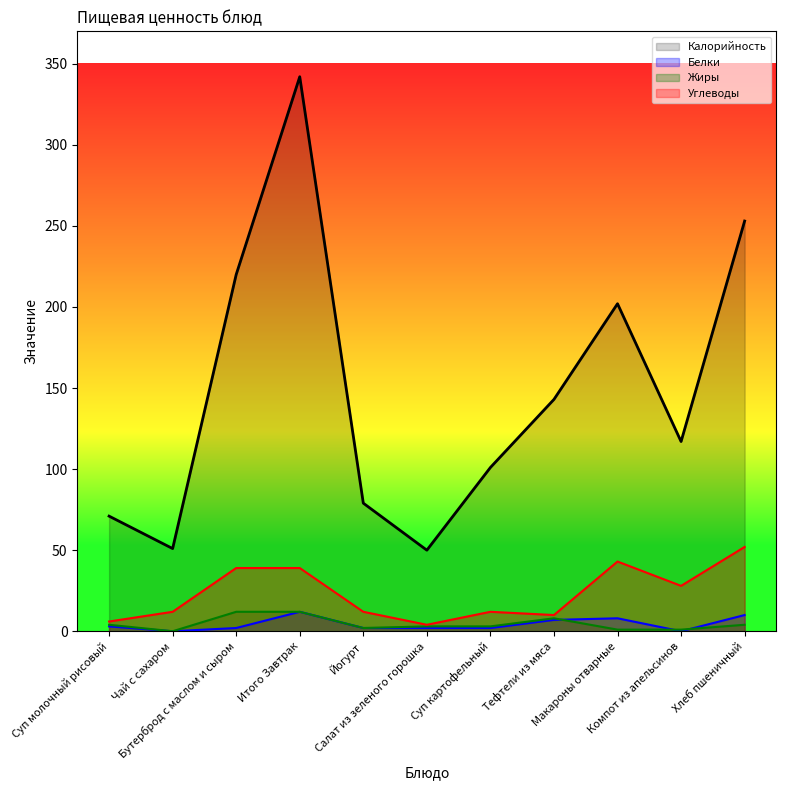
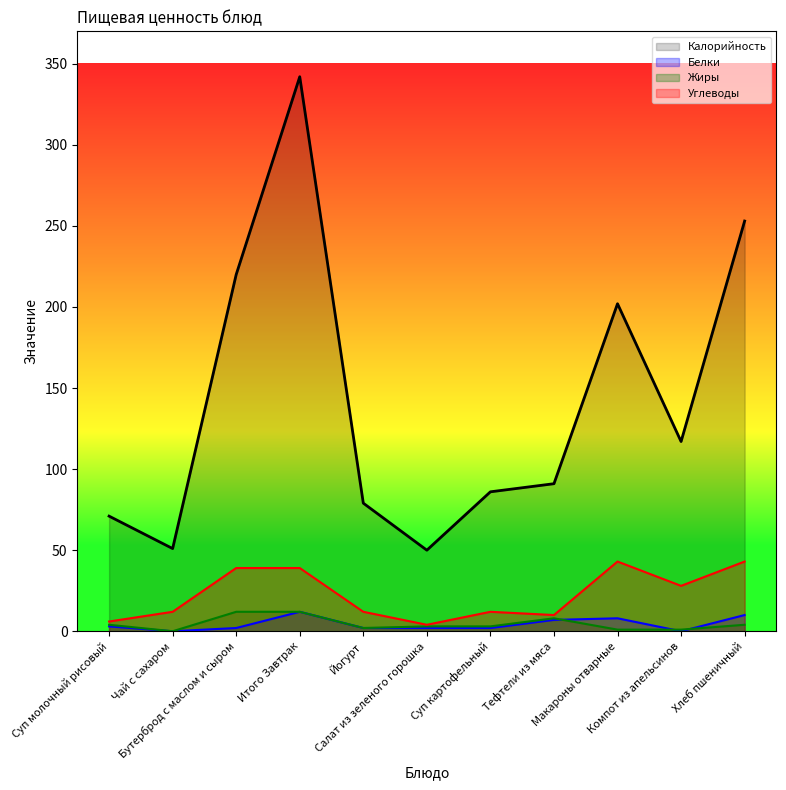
Калорийность, Суп картофельный: 101 -> 86
Калорийность, Тефтели из мяса: 143 -> 91
Углеводы, Хлеб пшеничный: 52 -> 43
